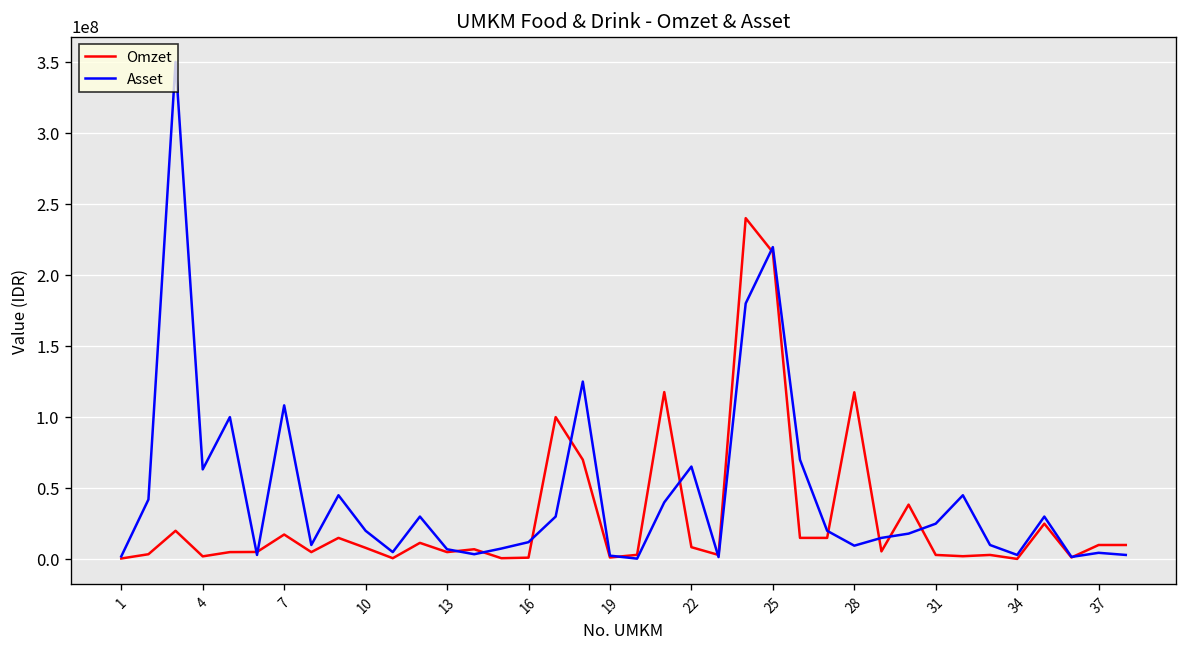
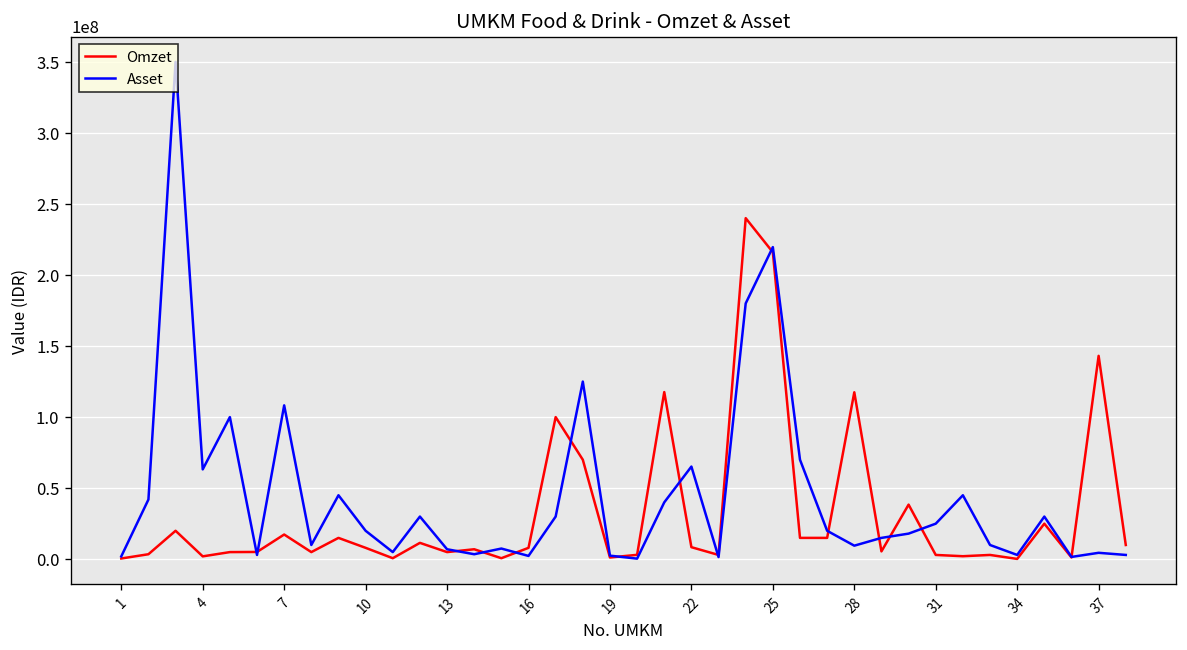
Omzet, 16: 1000000 -> 8000000
Asset, 16: 12000000 -> 2000000
Omzet, 37: 10000000 -> 143000000
